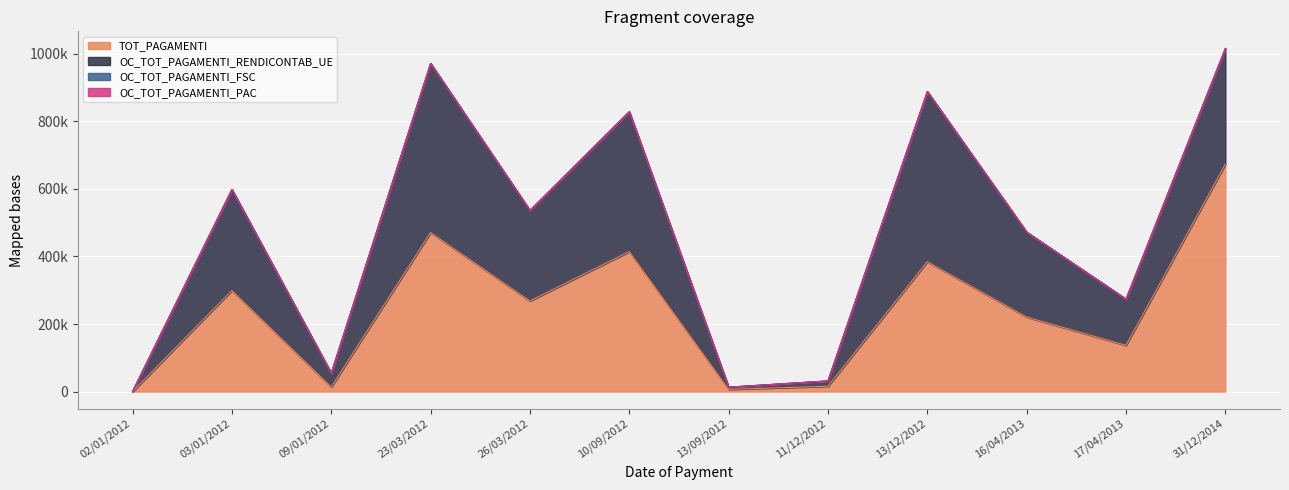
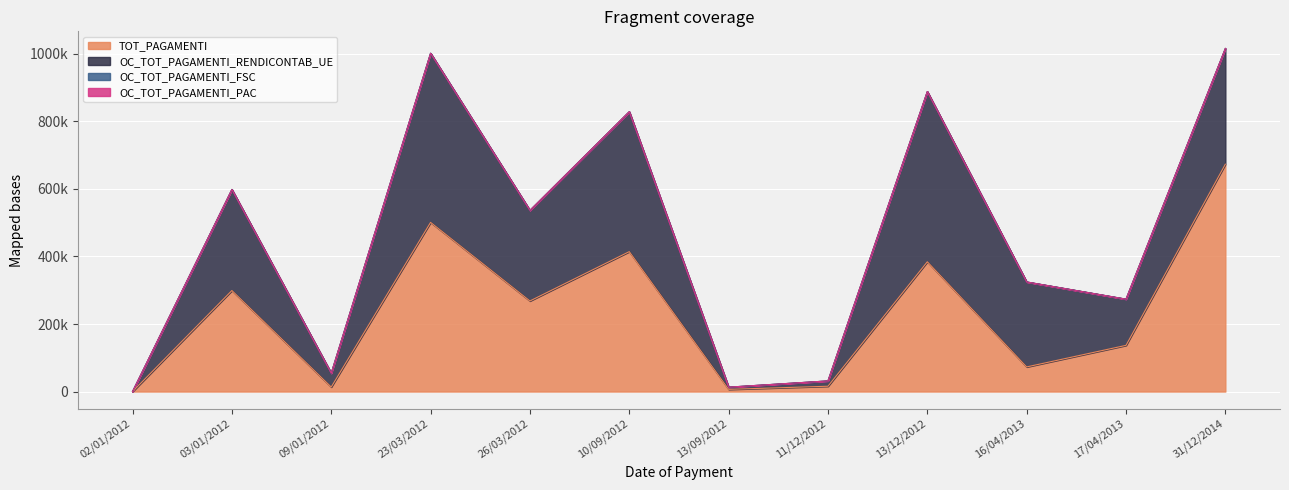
TOT_PAGAMENTI, 23/03/2012: 470000 -> 500000
TOT_PAGAMENTI, 16/04/2013: 220000 -> 70000
